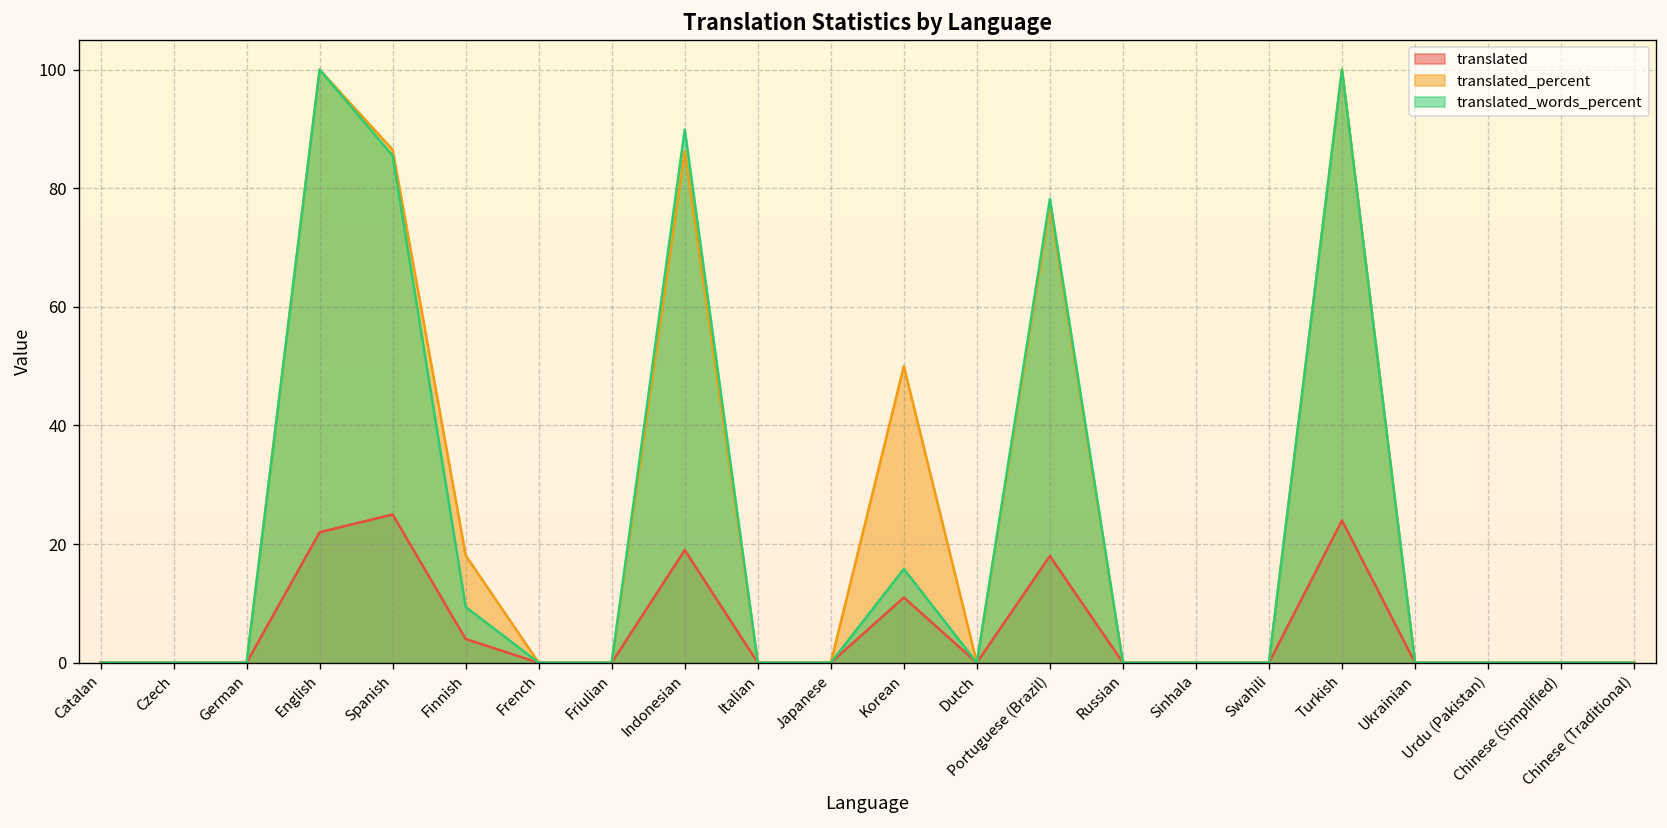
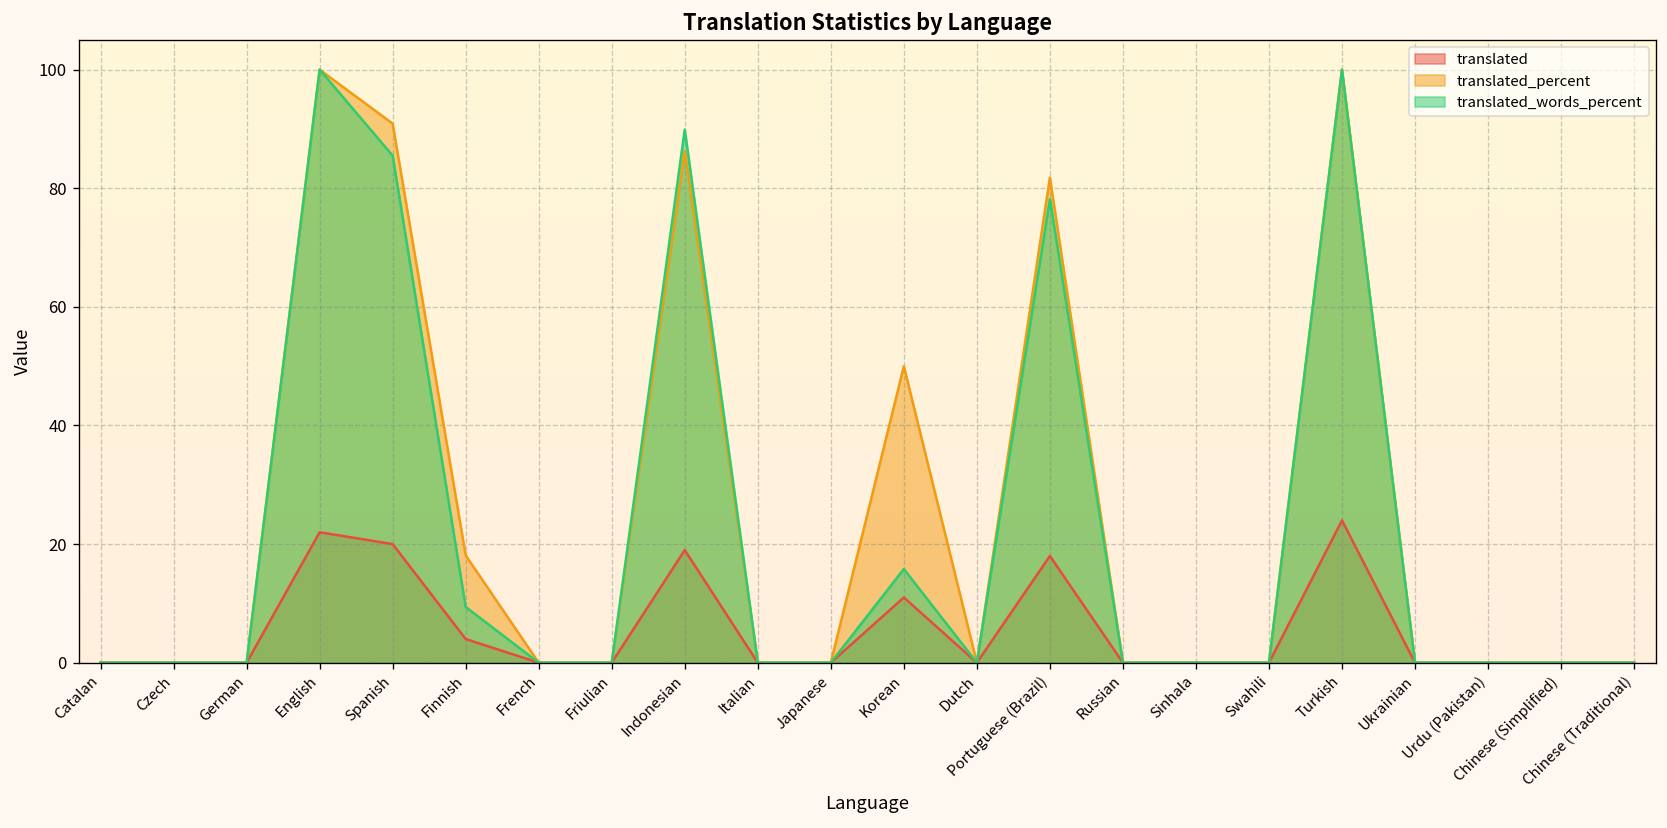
translated, Spanish: 25 -> 20
translated_percent, Spanish: 87 -> 91
translated_percent, Portuguese (Brazil): 77 -> 82
